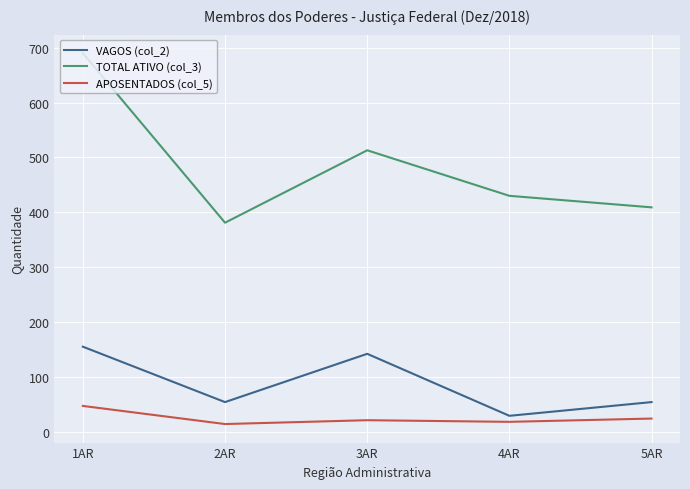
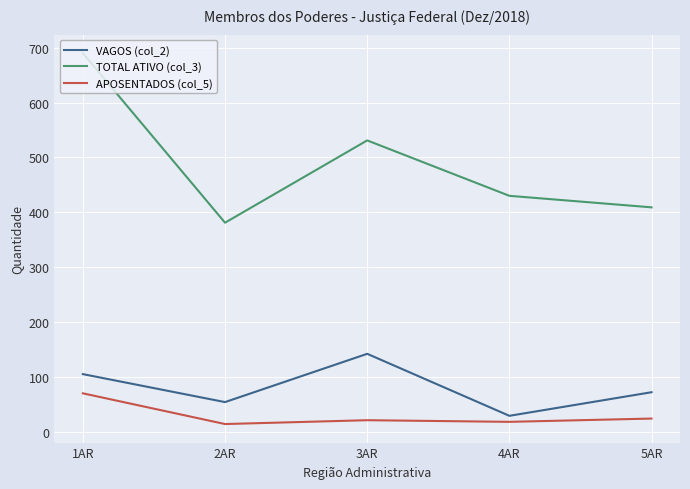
VAGOS (col_2), 1AR: 160 -> 110
APOSENTADOS (col_5), 1AR: 50 -> 70
TOTAL ATIVO (col_3), 3AR: 510 -> 530
VAGOS (col_2), 5AR: 50 -> 70
